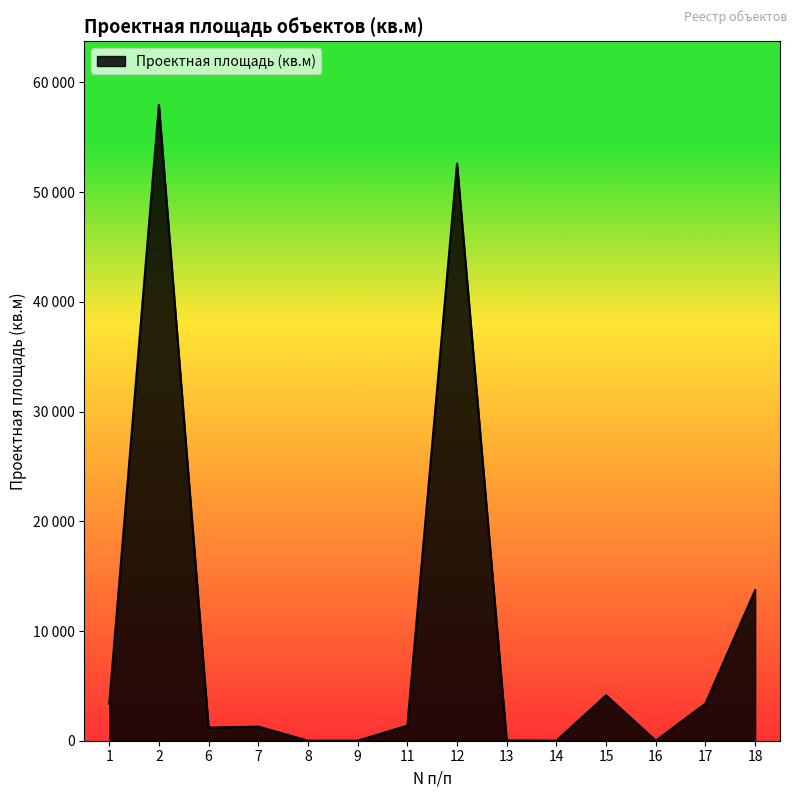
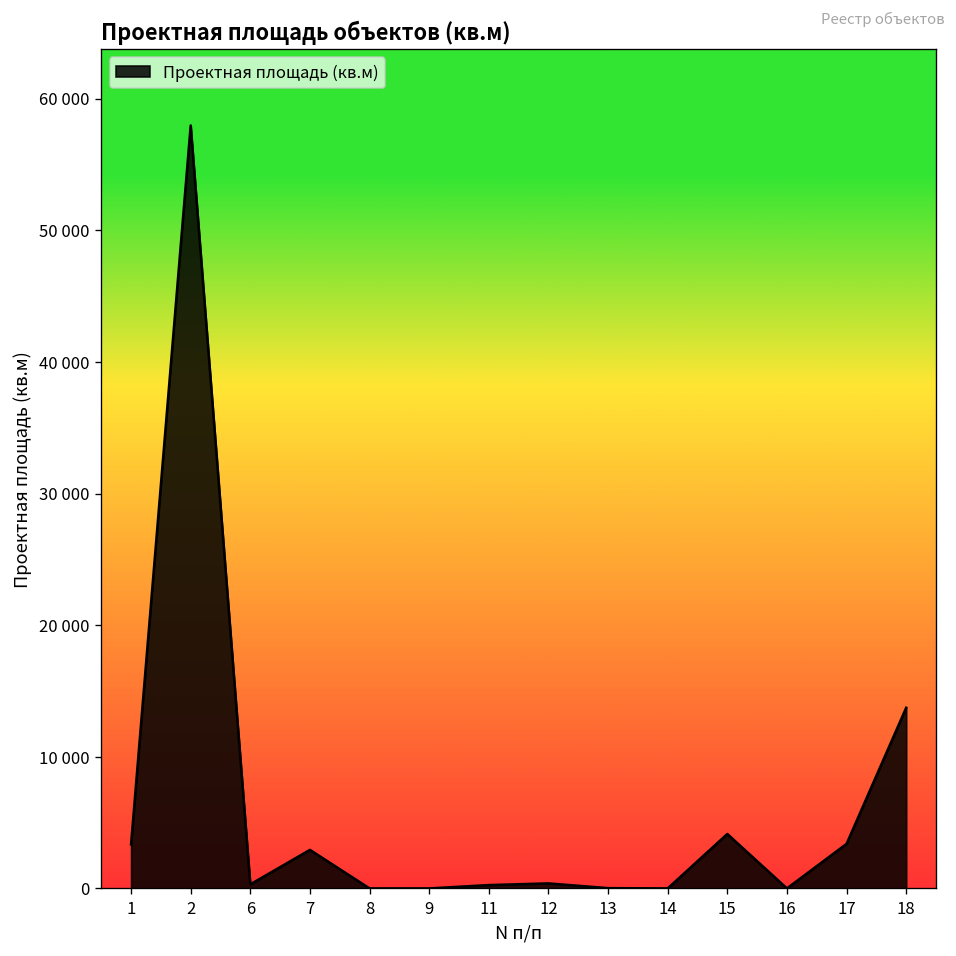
6: 1200 -> 300
7: 1300 -> 2900
11: 1400 -> 300
12: 52600 -> 400
